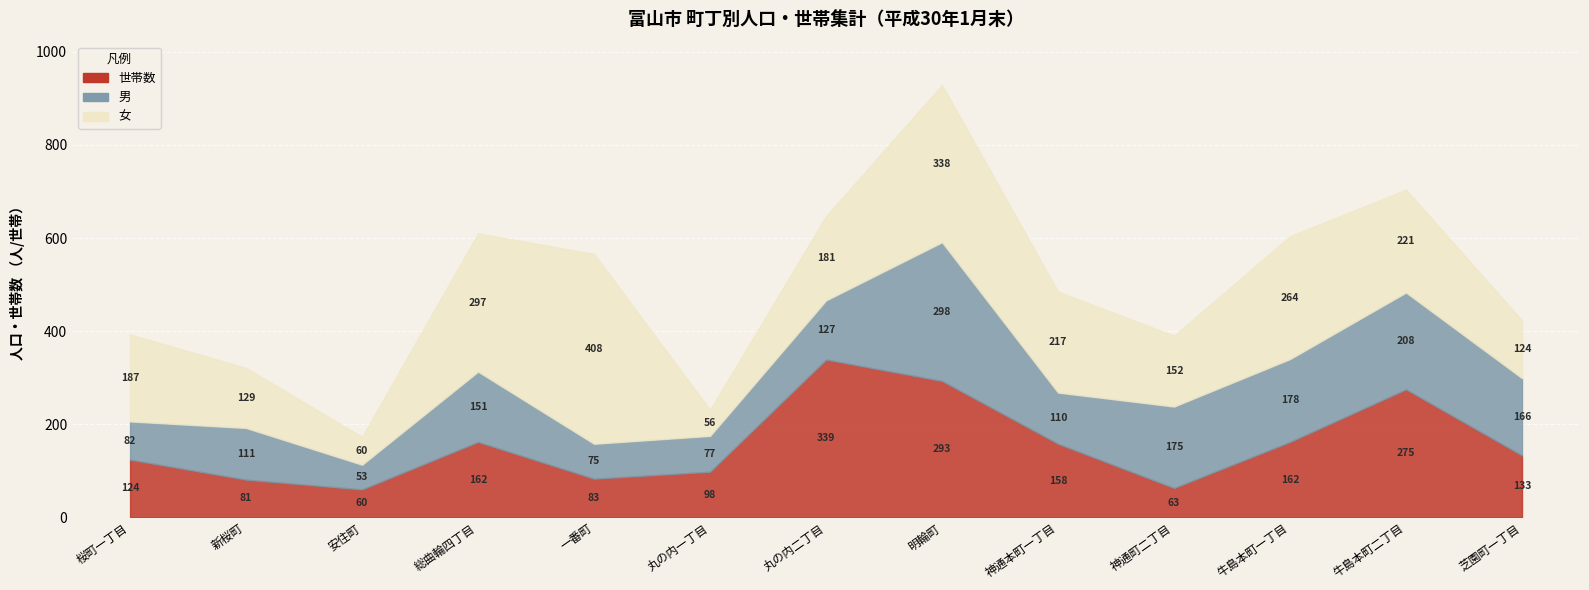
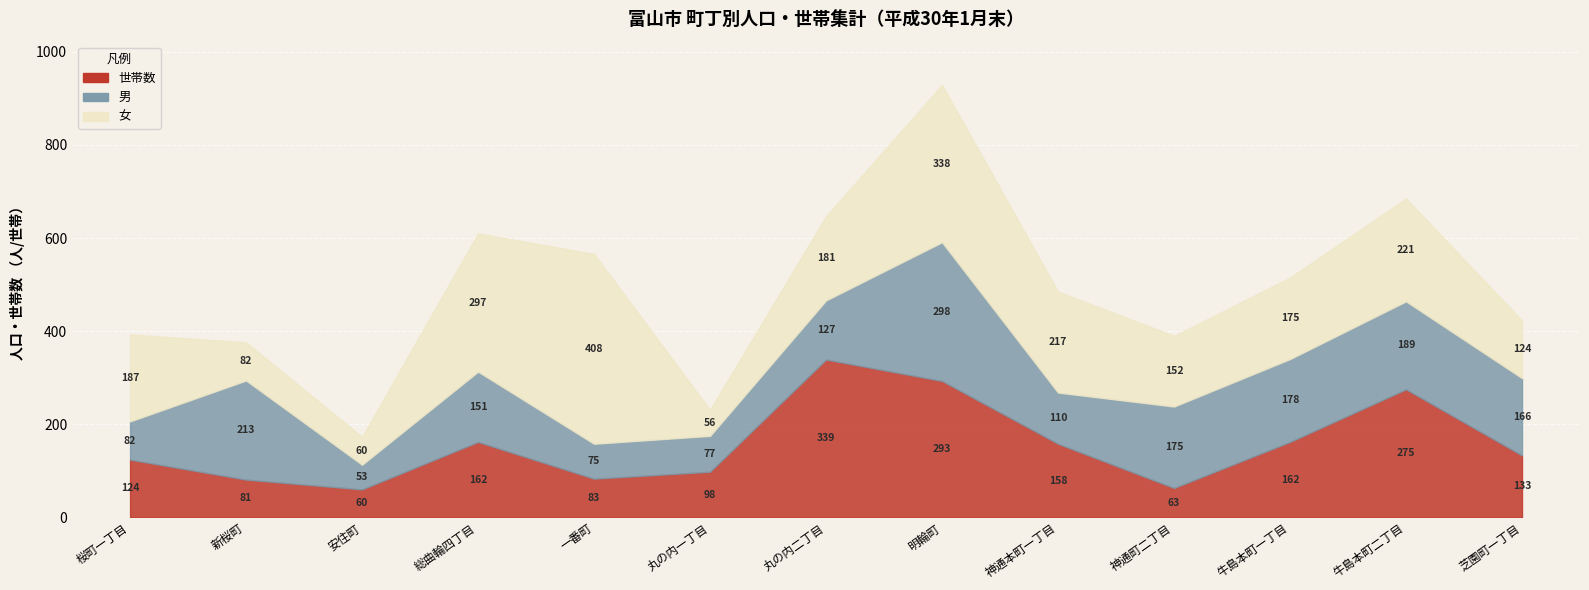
男, 新桜町: 111 -> 213
女, 新桜町: 129 -> 82
女, 牛島本町一丁目: 264 -> 175
男, 牛島本町二丁目: 208 -> 189
